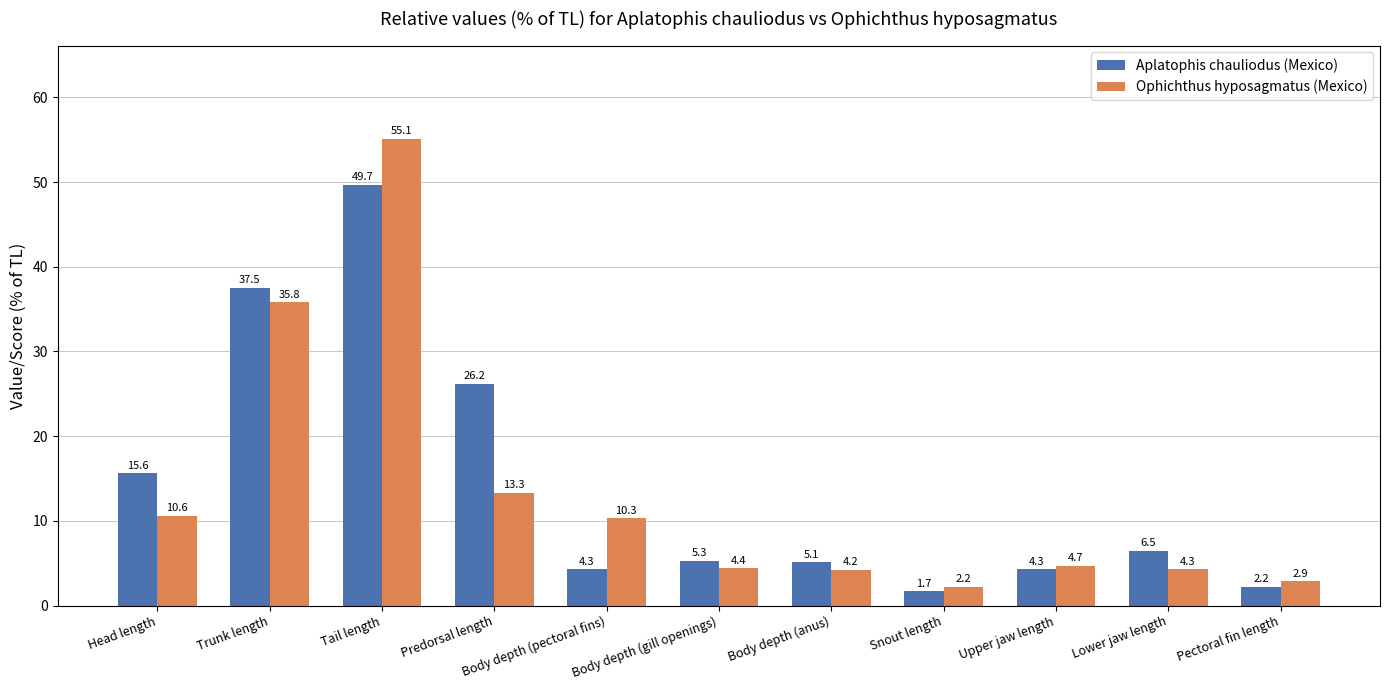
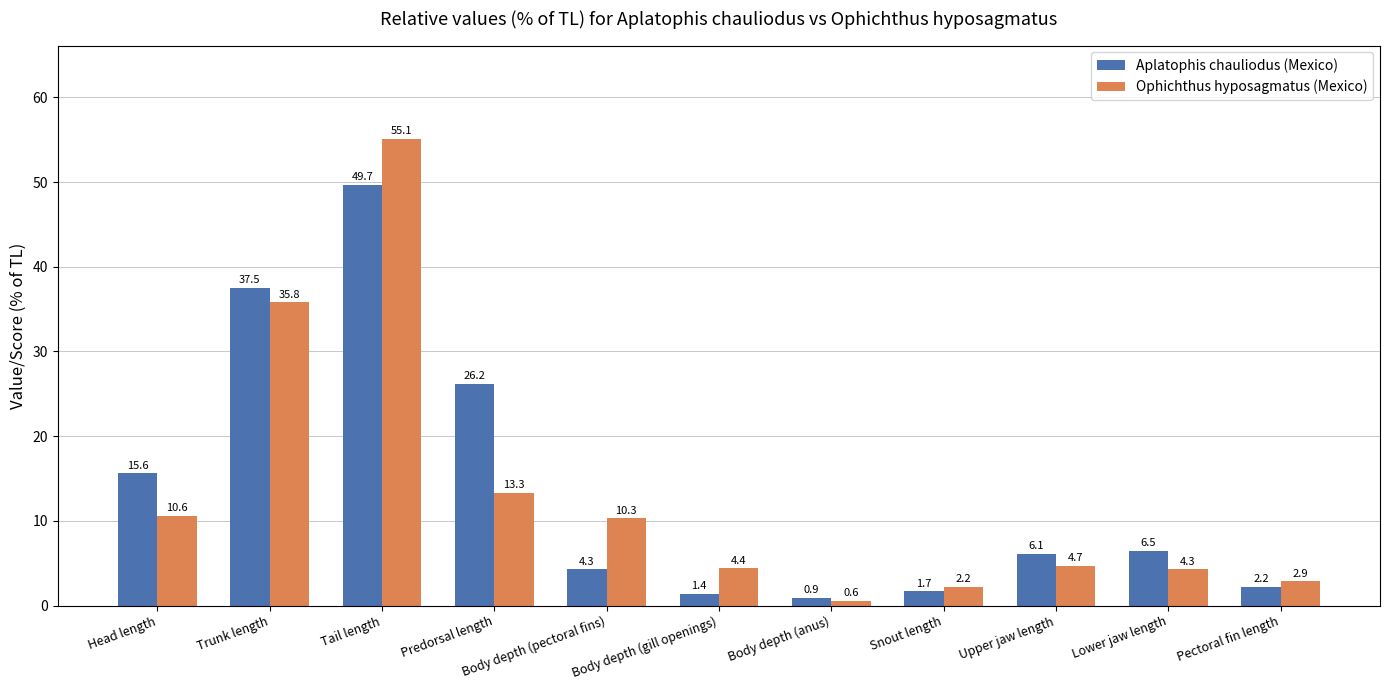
Aplatophis chauliodus (Mexico), Body depth (gill openings): 5.3 -> 1.4
Aplatophis chauliodus (Mexico), Body depth (anus): 5.1 -> 0.9
Ophichthus hyposagmatus (Mexico), Body depth (anus): 4.2 -> 0.6
Aplatophis chauliodus (Mexico), Upper jaw length: 4.3 -> 6.1
